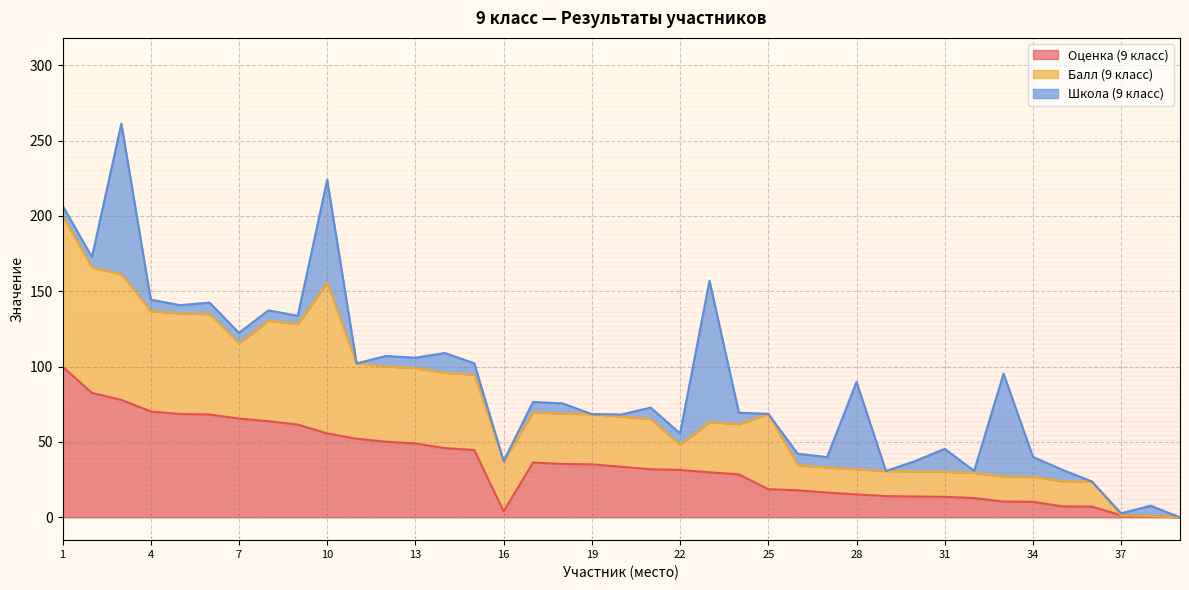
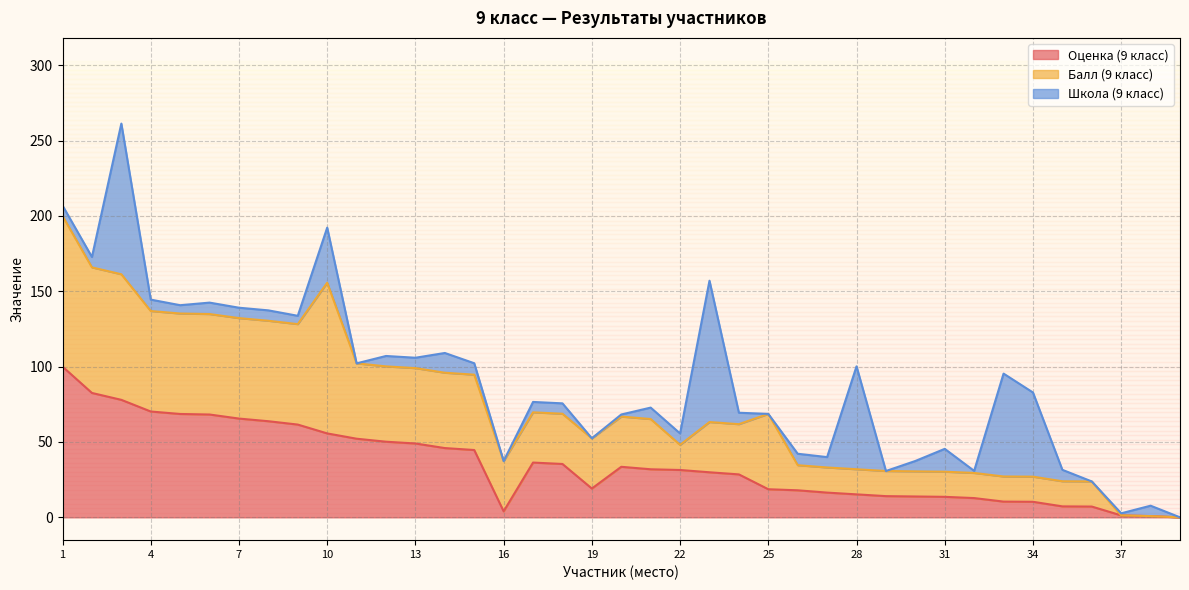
Балл (9 класс), 7: 50 -> 67
Школа (9 класс), 10: 68 -> 37
Оценка (9 класс), 19: 35 -> 19
Школа (9 класс), 28: 58 -> 68
Школа (9 класс), 34: 13 -> 56
